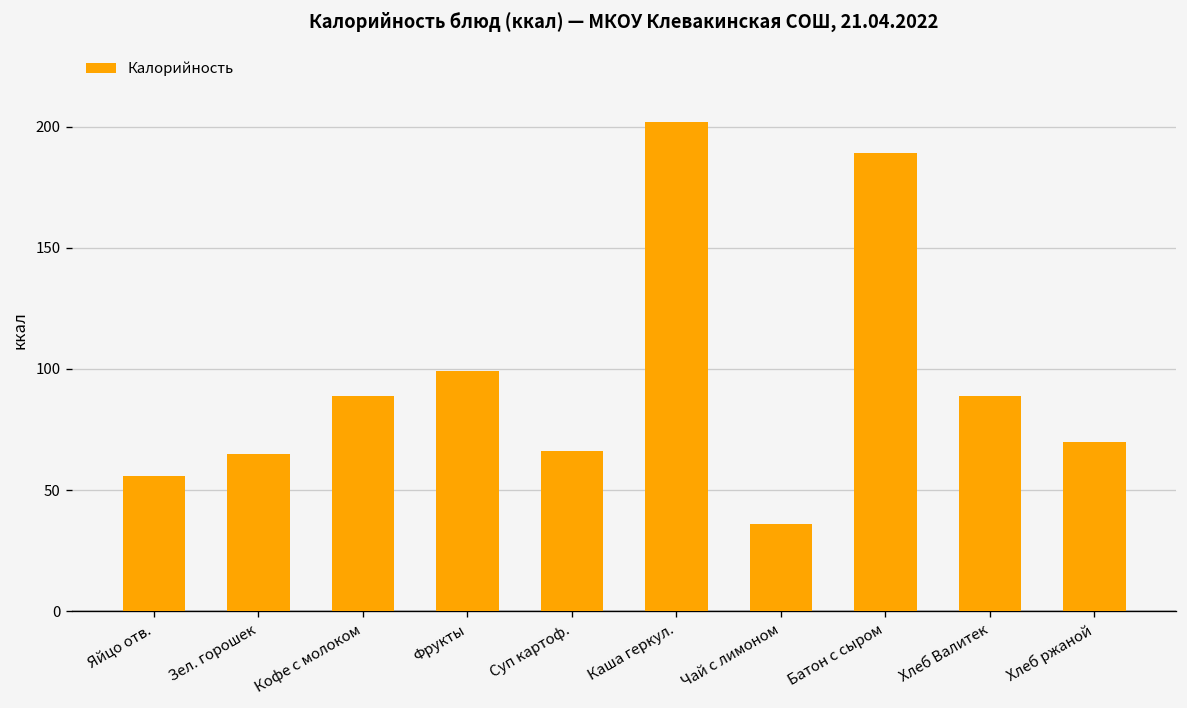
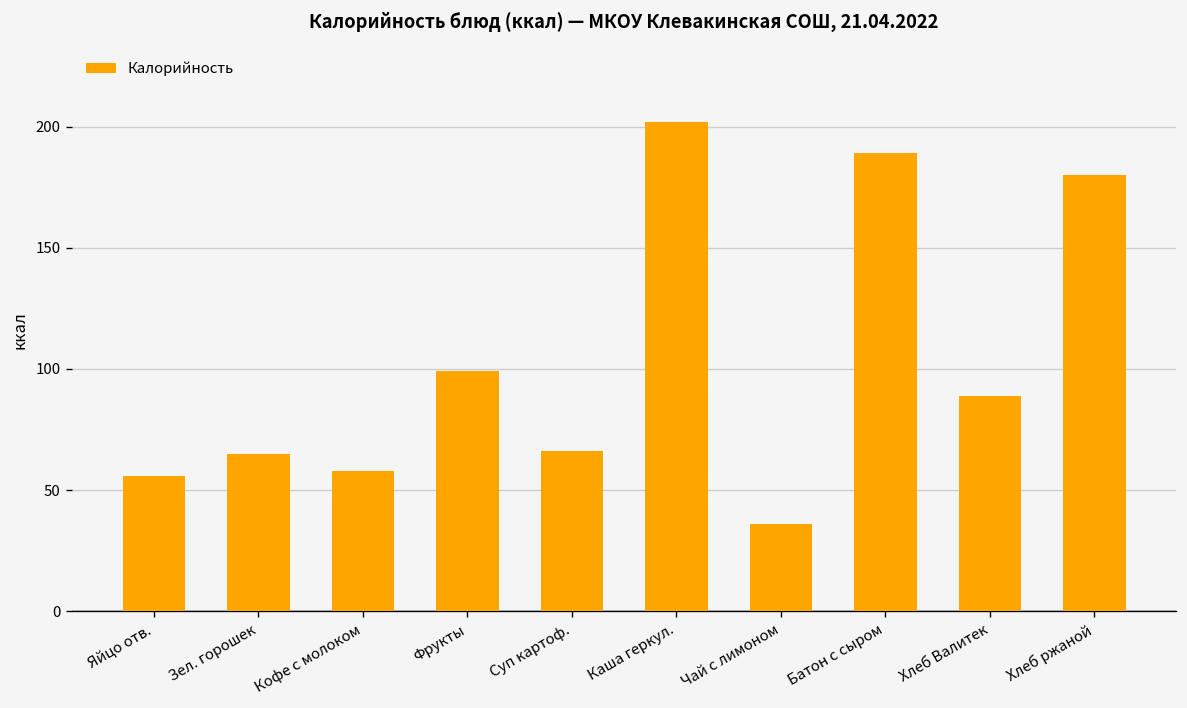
Кофе с молоком: 89 -> 58
Хлеб ржаной: 70 -> 180
